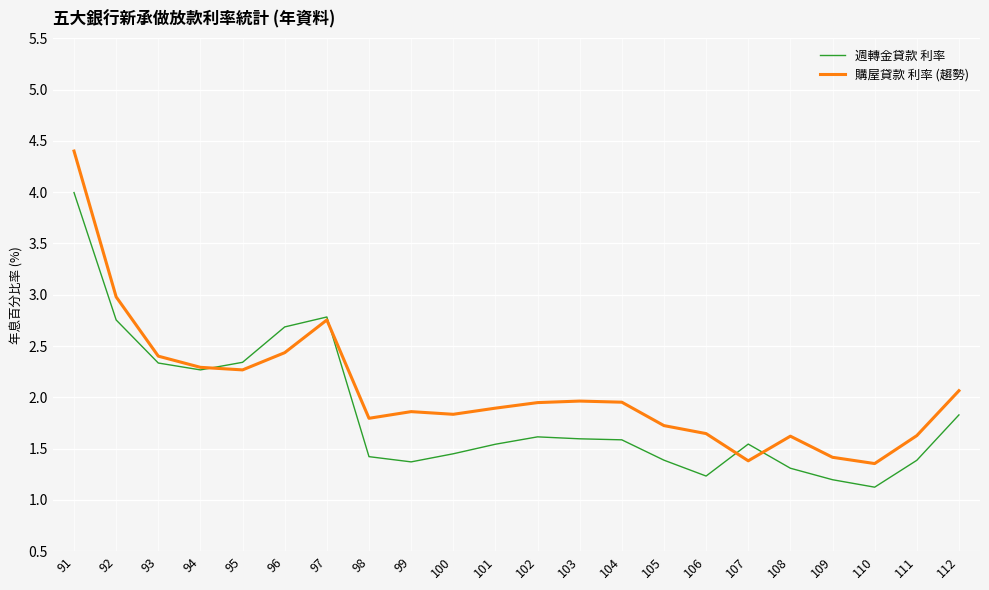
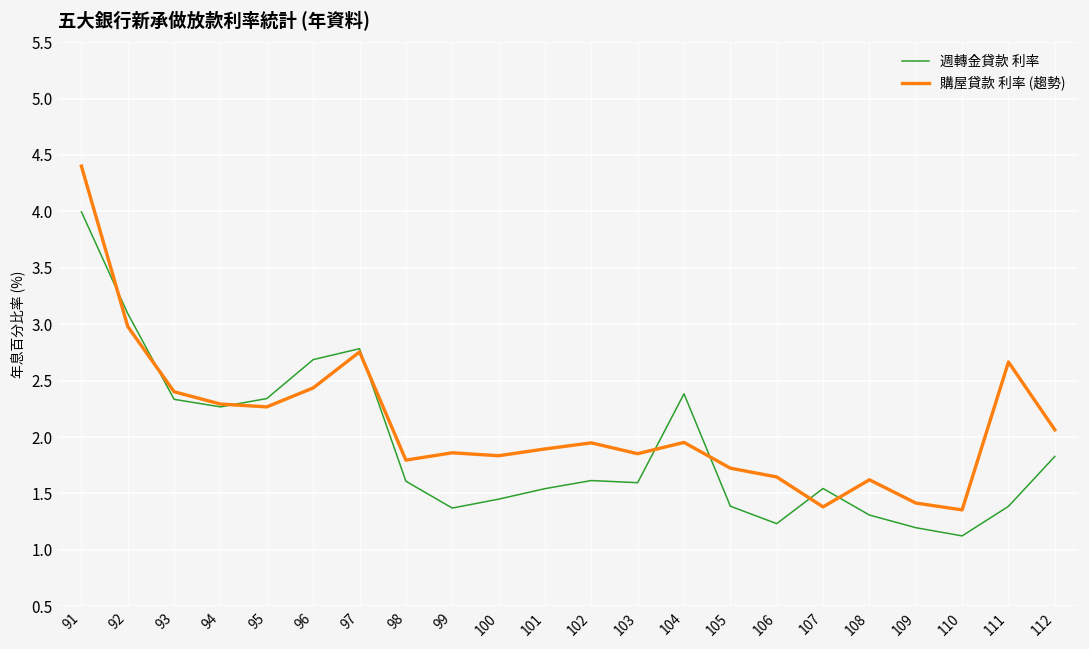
週轉金貸款 利率, 92: 2.75 -> 3.09
週轉金貸款 利率, 98: 1.42 -> 1.61
購屋貸款 利率 (趨勢), 103: 1.96 -> 1.85
週轉金貸款 利率, 104: 1.59 -> 2.38
購屋貸款 利率 (趨勢), 111: 1.63 -> 2.66
